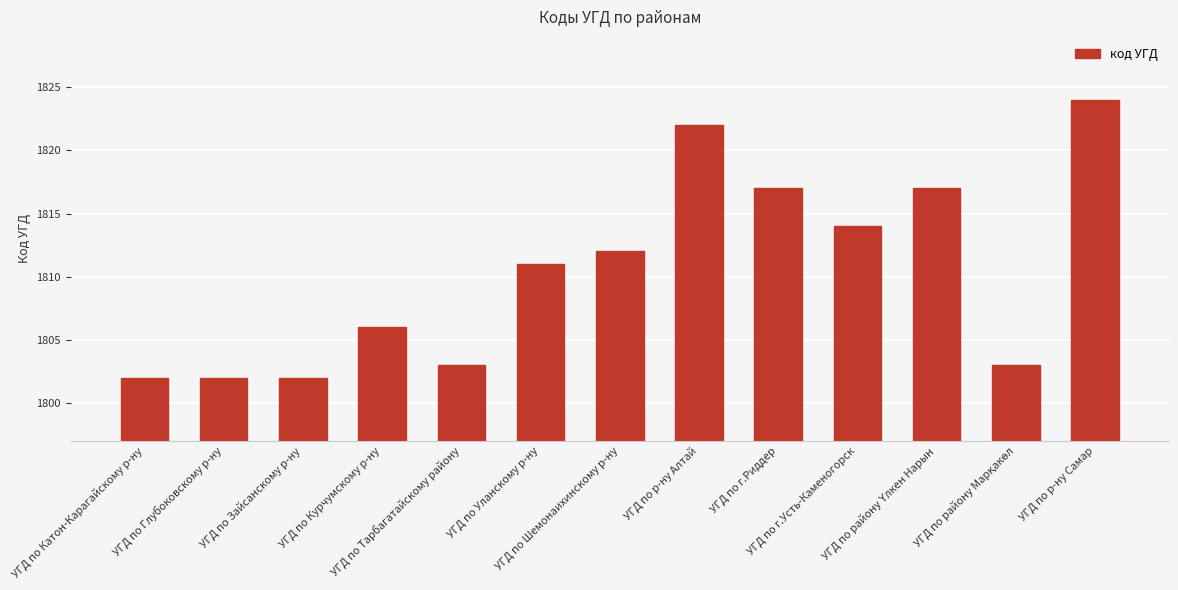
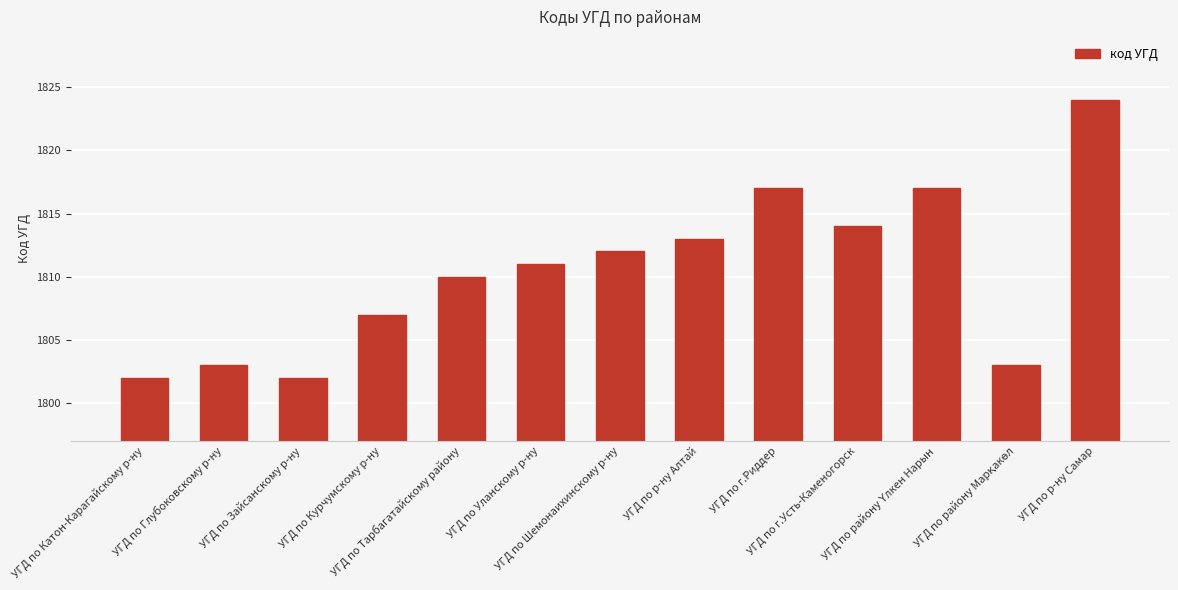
УГД по Глубоковскому р-ну: 1802 -> 1803
УГД по Курчумскому р-ну: 1806 -> 1807
УГД по Тарбагатайскому району: 1803 -> 1810
УГД по р-ну Алтай: 1822 -> 1813
